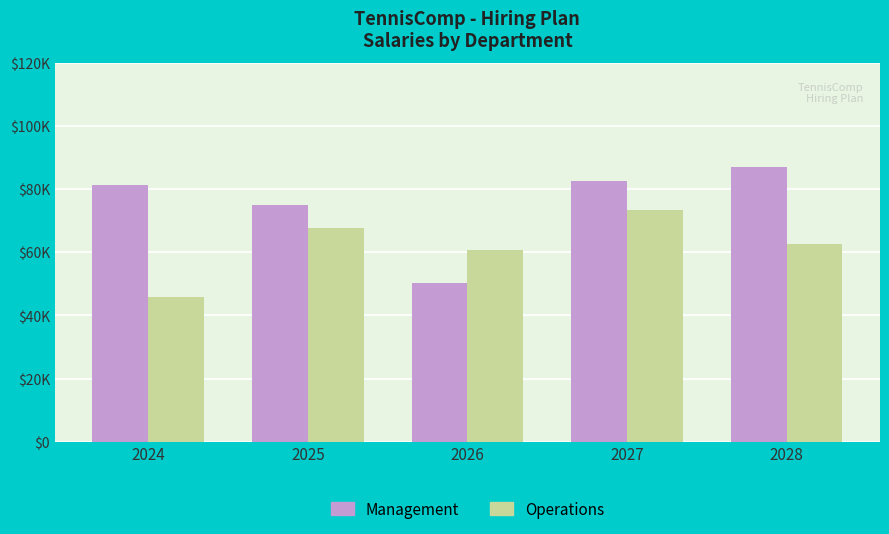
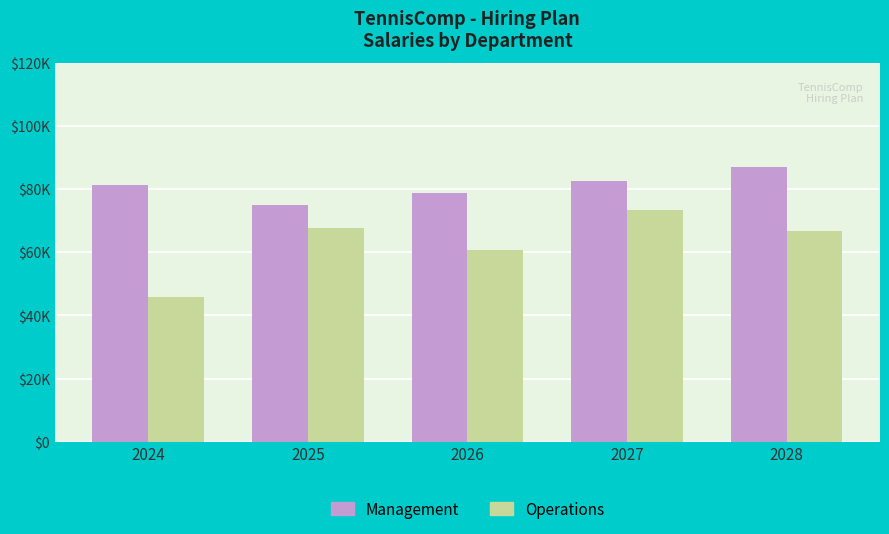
Management, 2026: $50000 -> $79000
Operations, 2028: $63000 -> $67000
